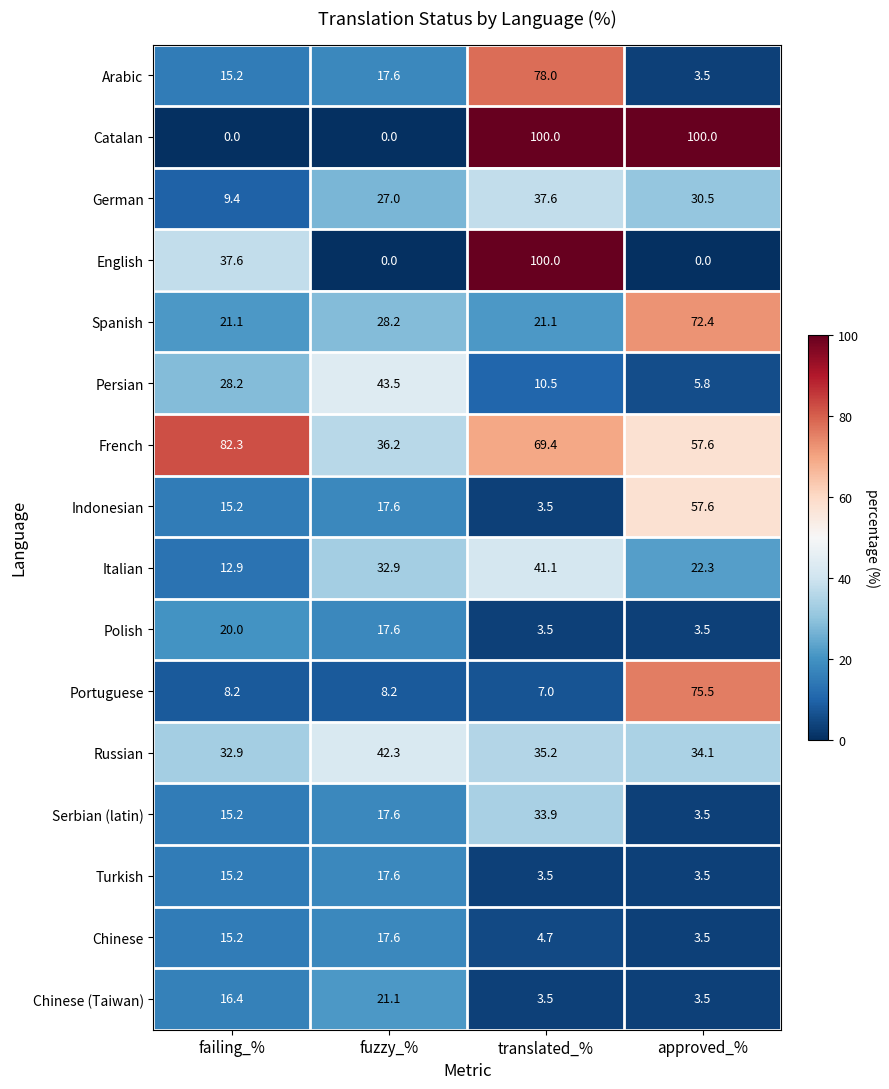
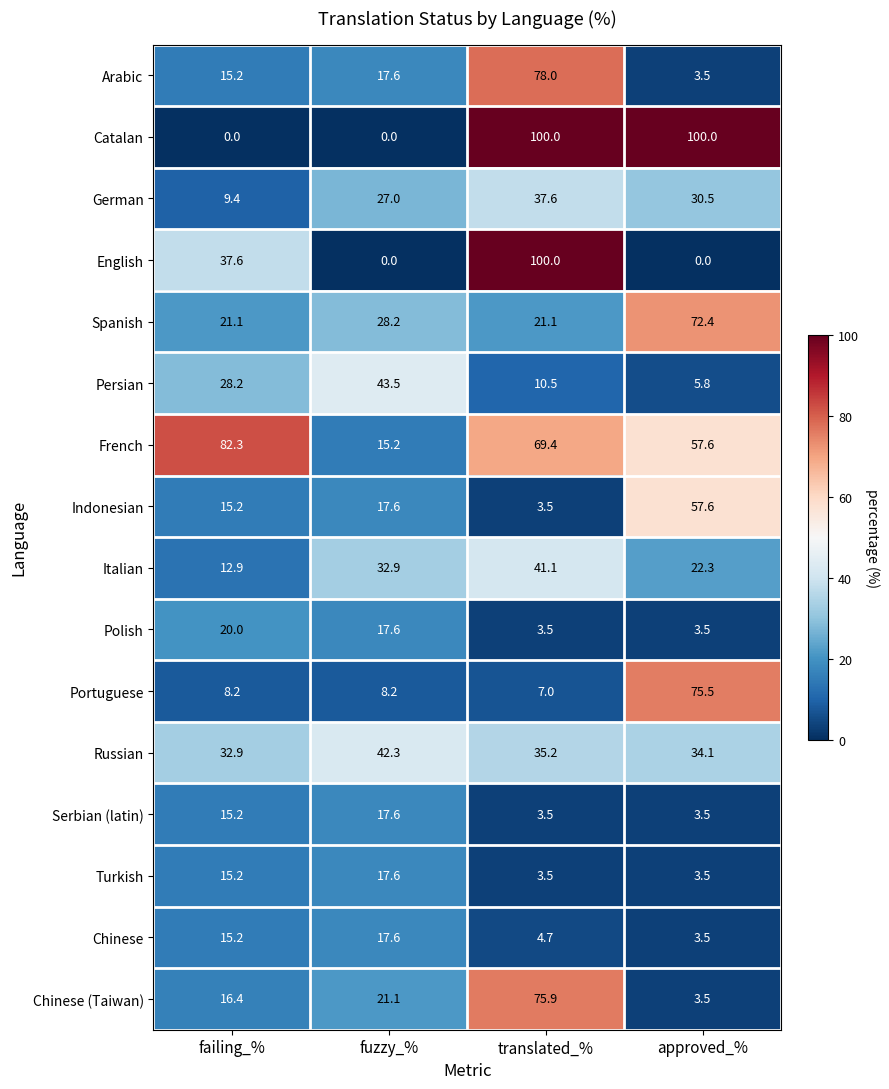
French, fuzzy_%: 36.2 -> 15.2
Serbian (latin), translated_%: 33.9 -> 3.5
Chinese (Taiwan), translated_%: 3.5 -> 75.9
